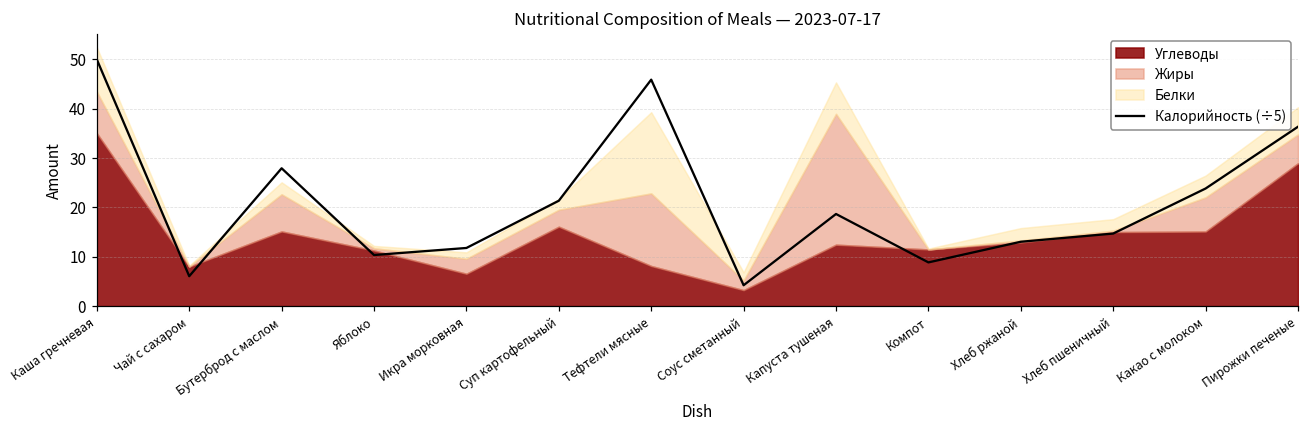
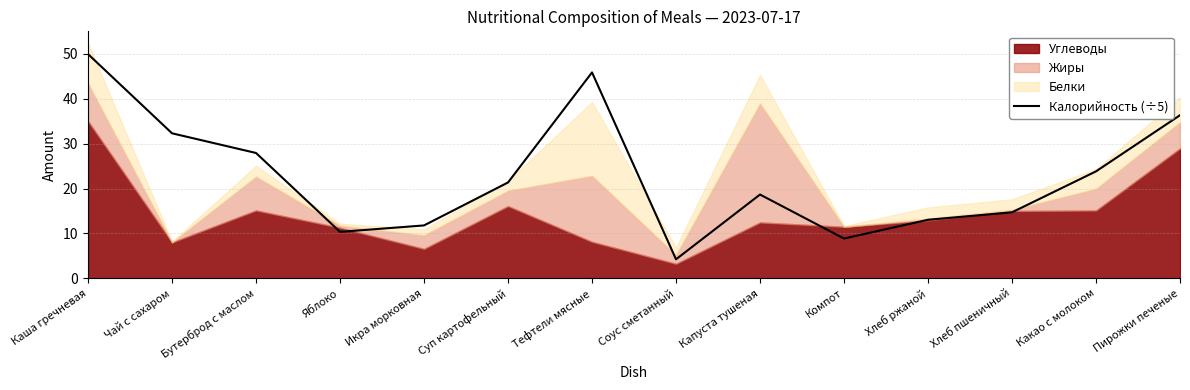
Калорийность (÷5), Чай с сахаром: 6 -> 32
Жиры, Какао с молоком: 7 -> 5
